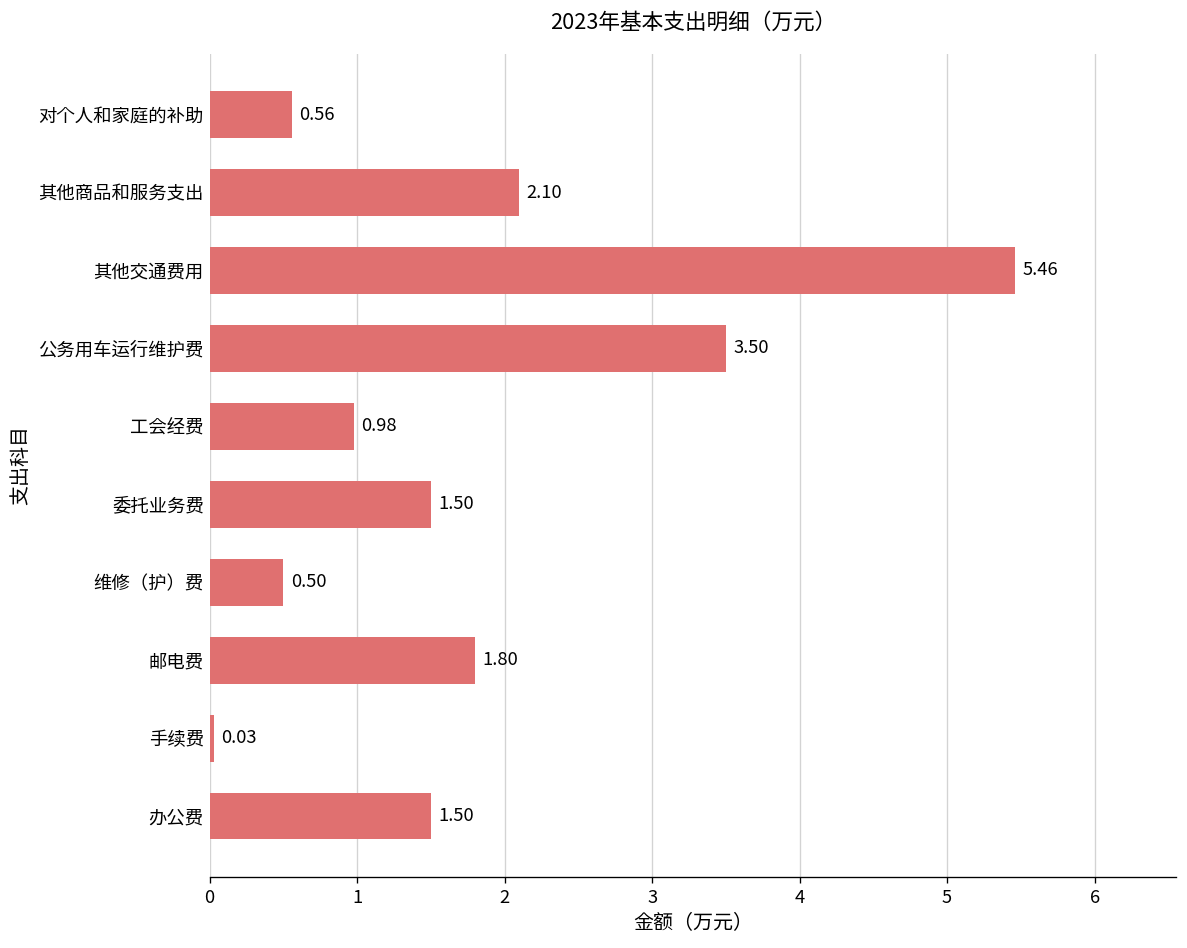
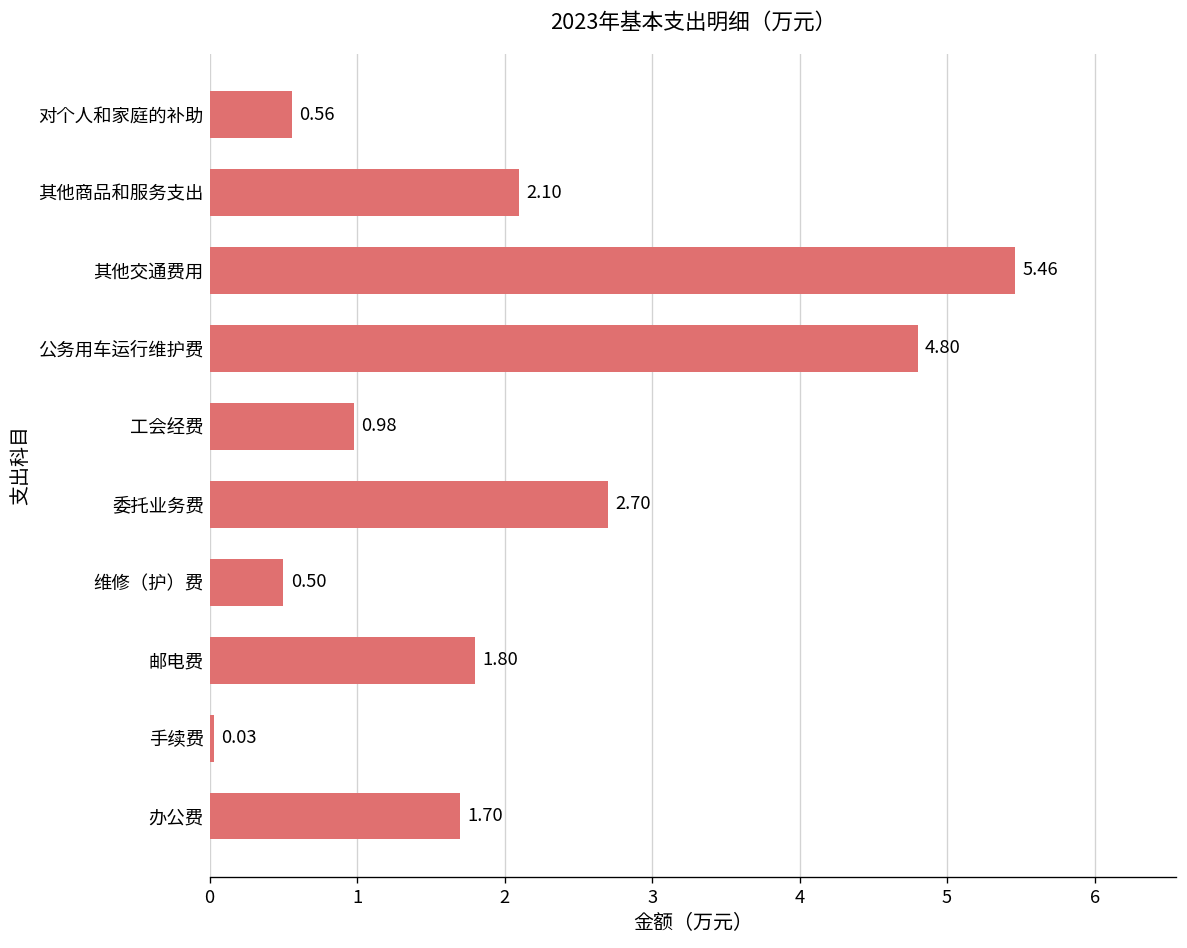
公务用车运行维护费: 3.50 -> 4.80
委托业务费: 1.50 -> 2.70
办公费: 1.50 -> 1.70
